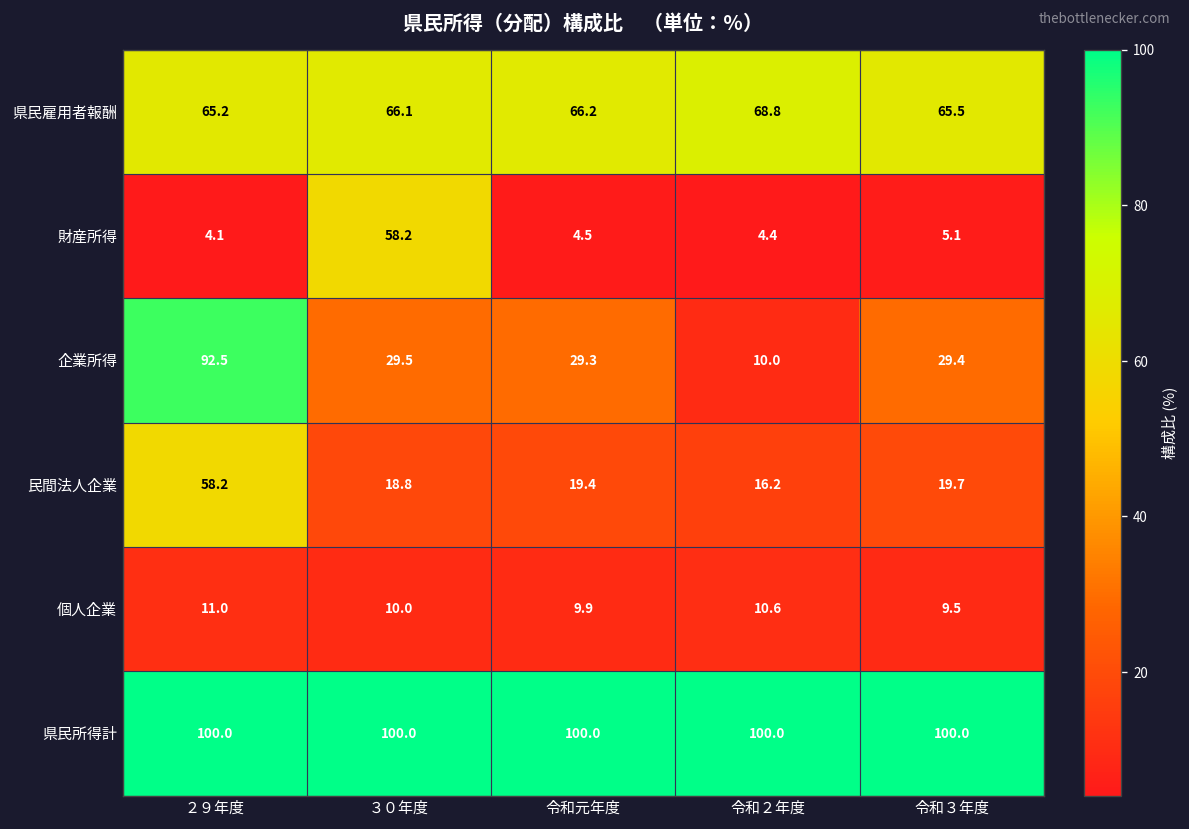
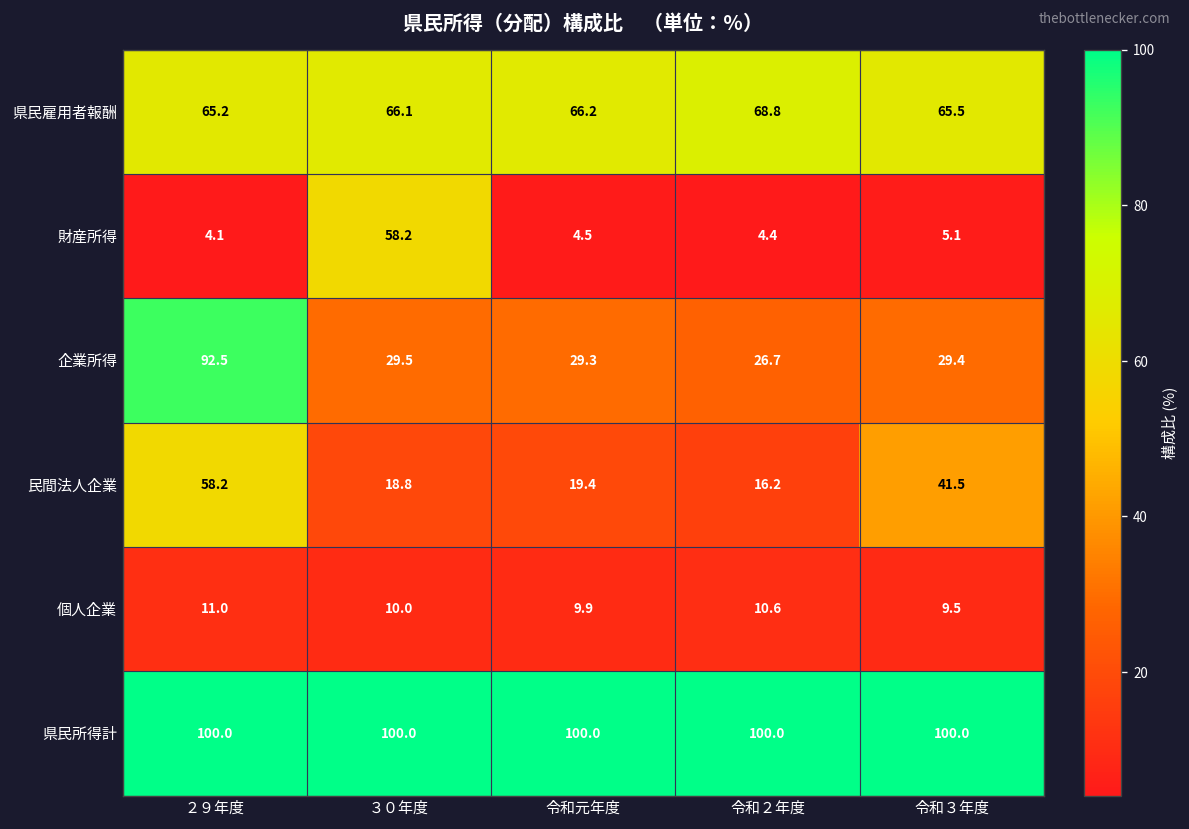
企業所得, 令和２年度: 10.0 -> 26.7
民間法人企業, 令和３年度: 19.7 -> 41.5
